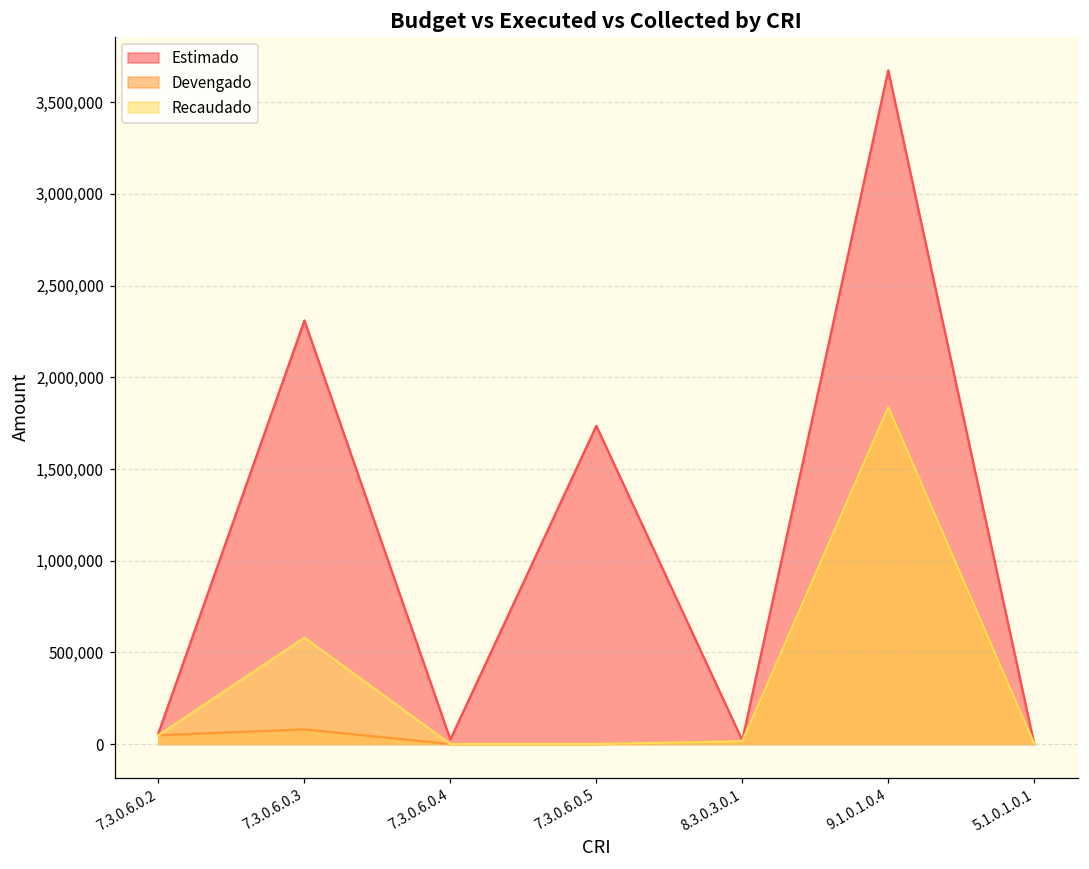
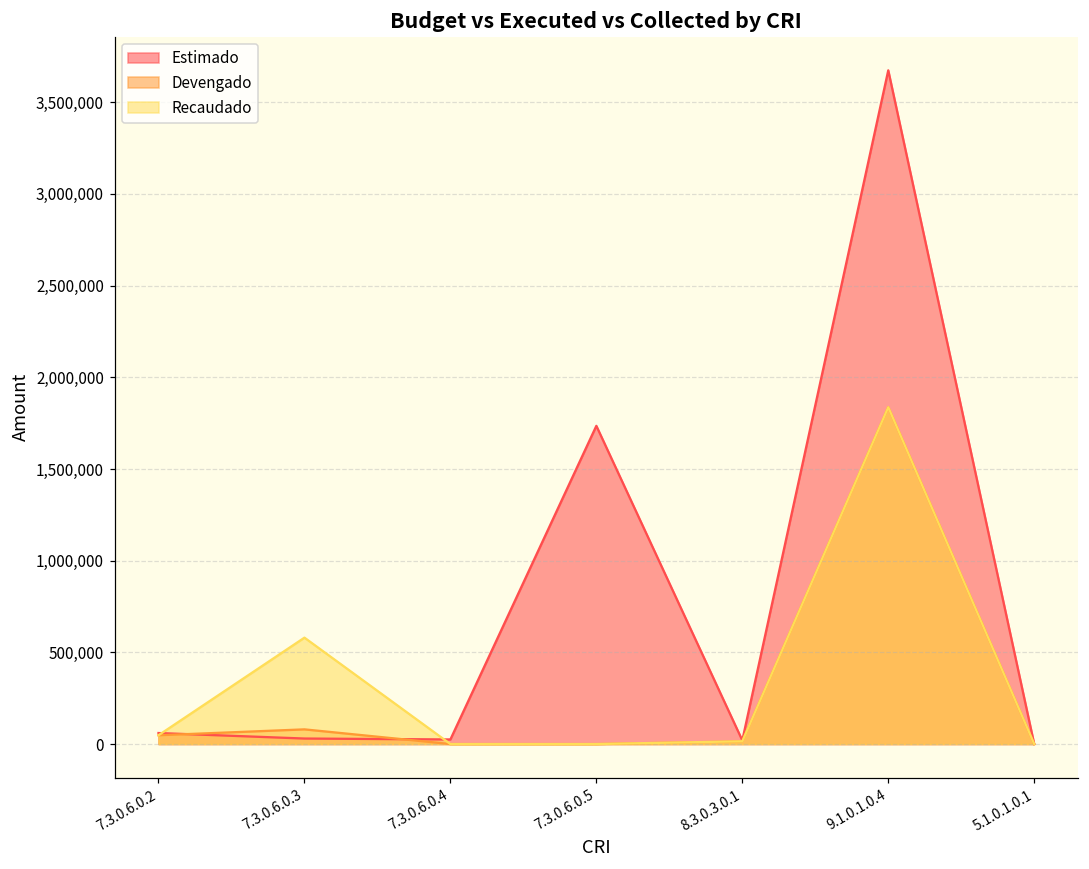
Estimado, 7.3.0.6.0.3: 2,310,000 -> 30,000
